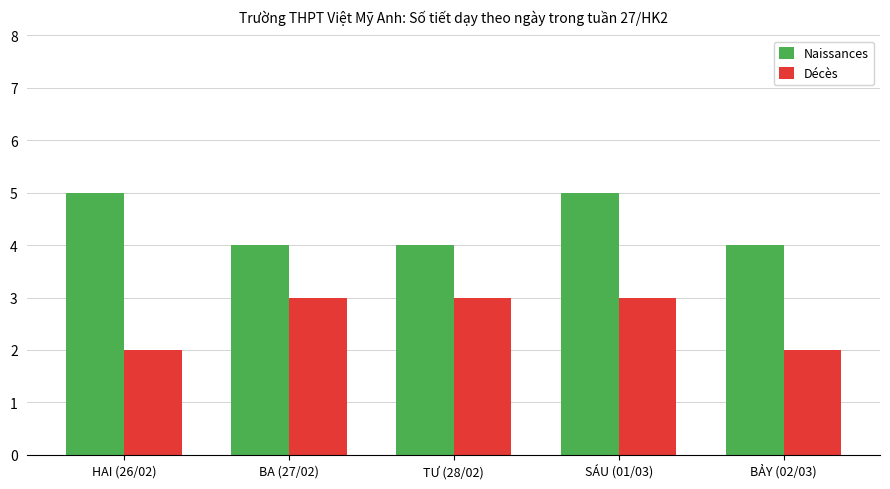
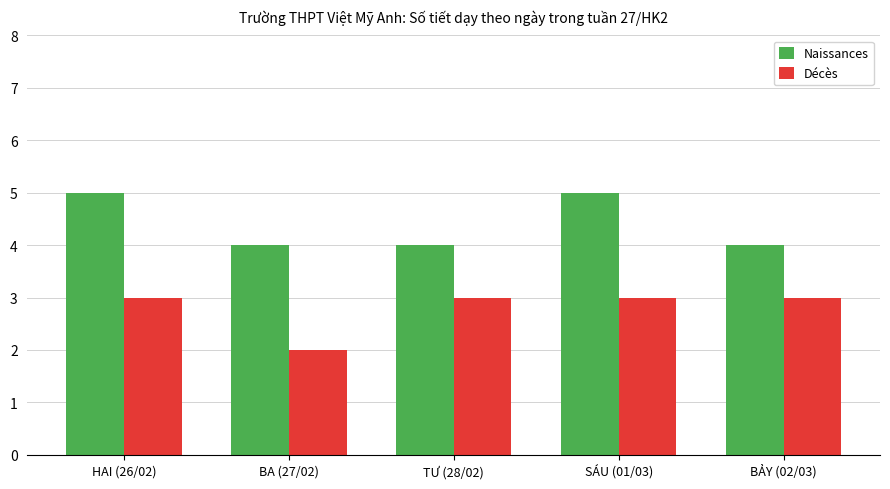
Décès, HAI (26/02): 2 -> 3
Décès, BA (27/02): 3 -> 2
Décès, BẢY (02/03): 2 -> 3
